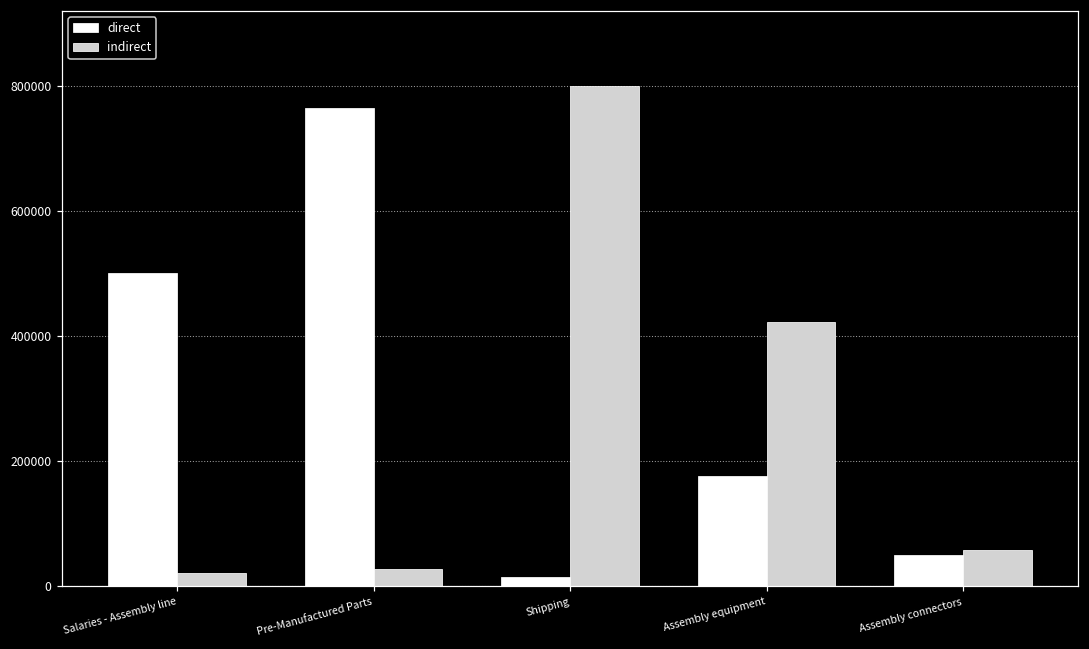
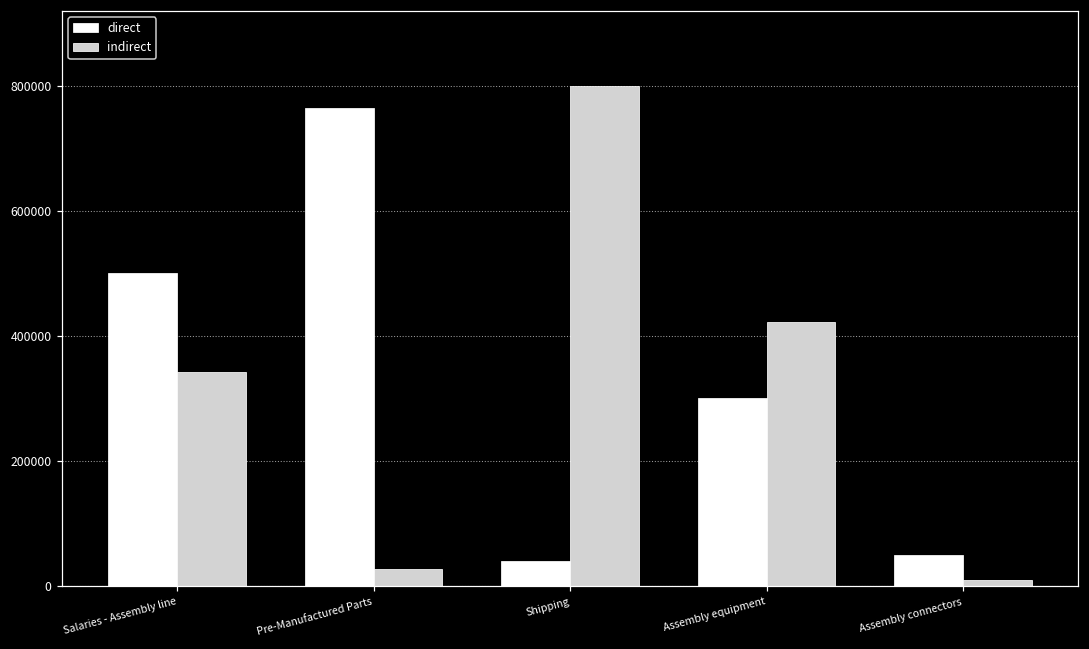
indirect, Salaries - Assembly line: 20000 -> 340000
direct, Shipping: 10000 -> 40000
direct, Assembly equipment: 180000 -> 300000
indirect, Assembly connectors: 60000 -> 10000
